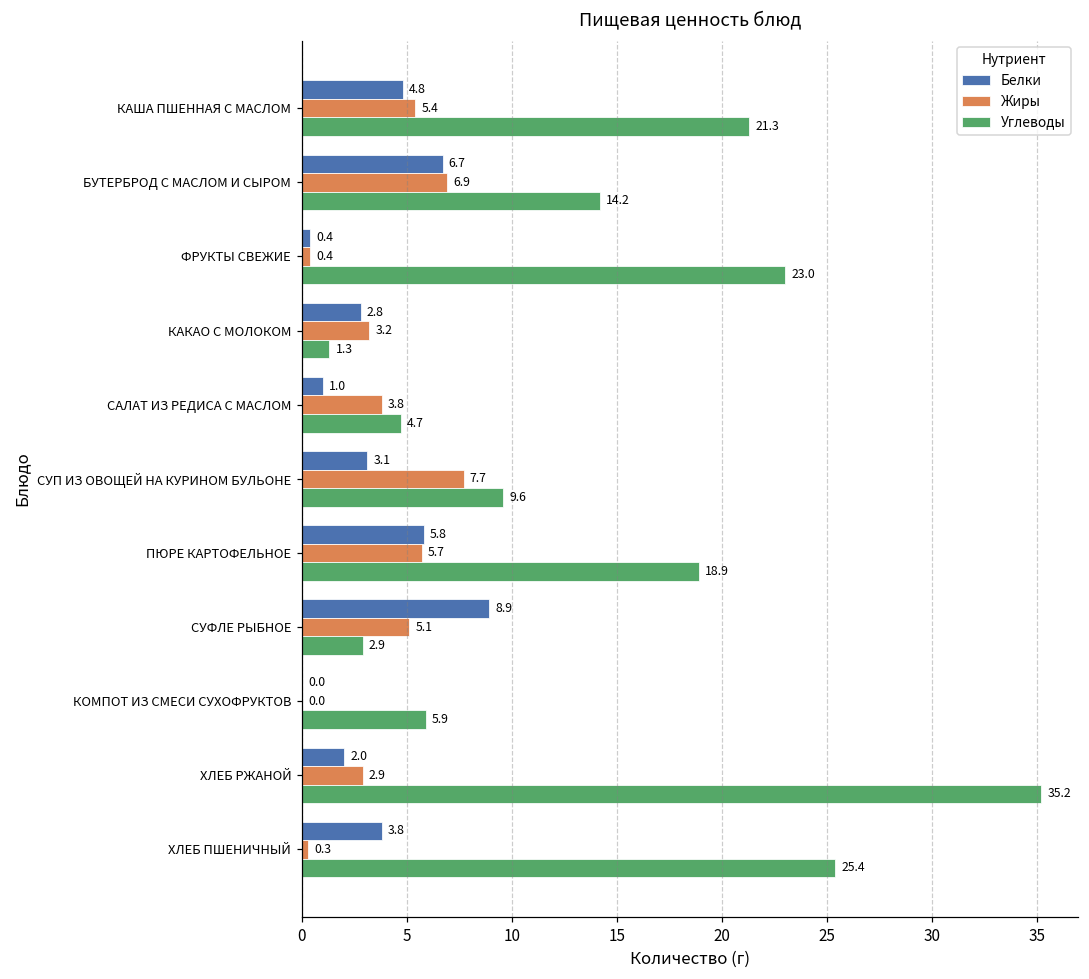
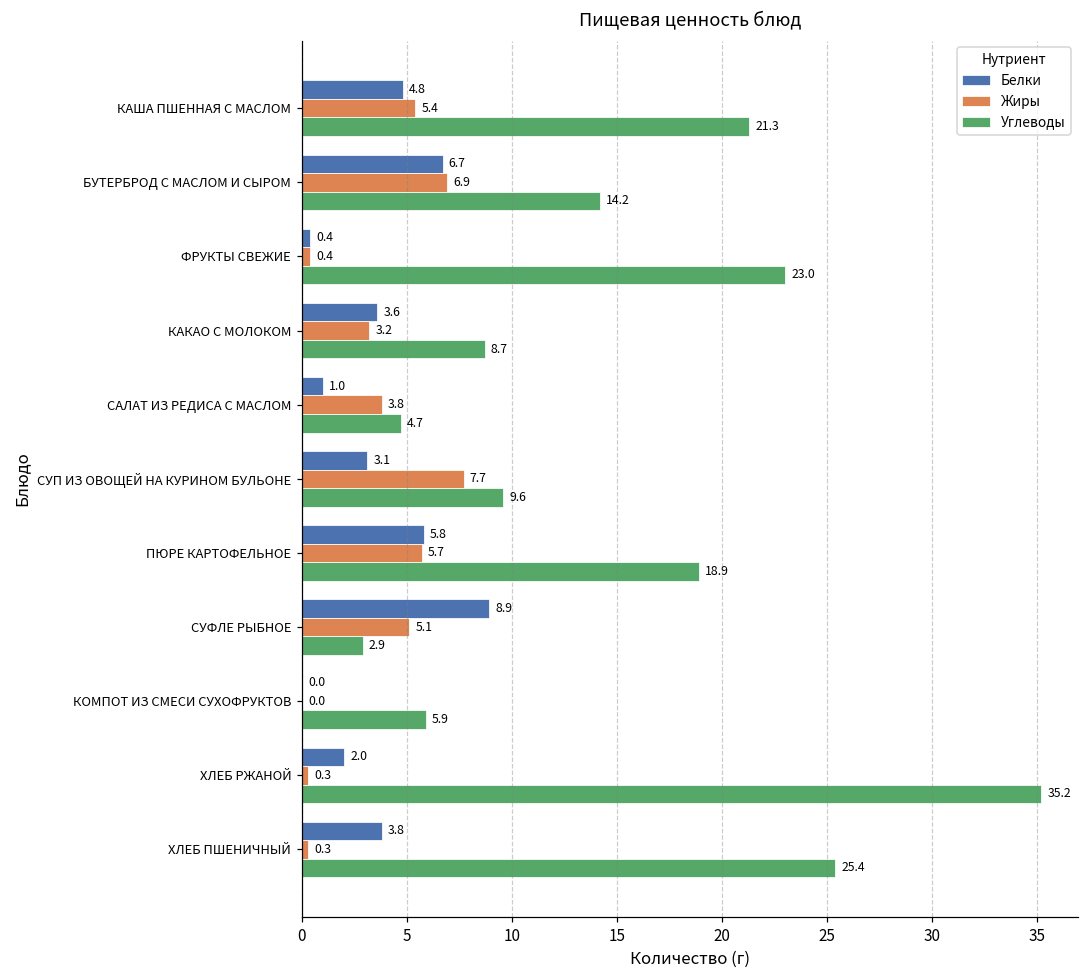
Белки, КАКАО С МОЛОКОМ: 2.8 -> 3.6
Углеводы, КАКАО С МОЛОКОМ: 1.3 -> 8.7
Жиры, ХЛЕБ РЖАНОЙ: 2.9 -> 0.3
